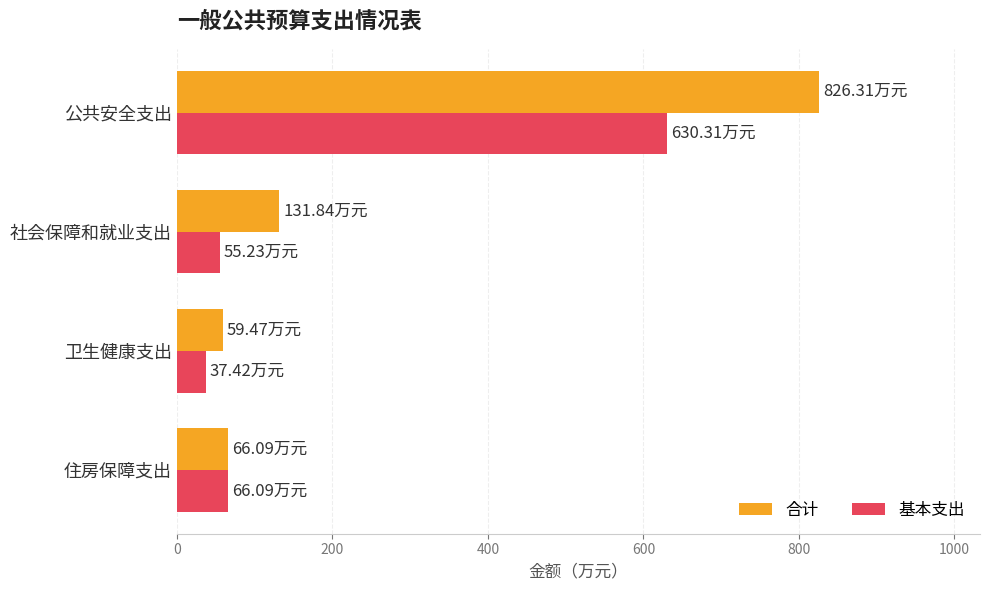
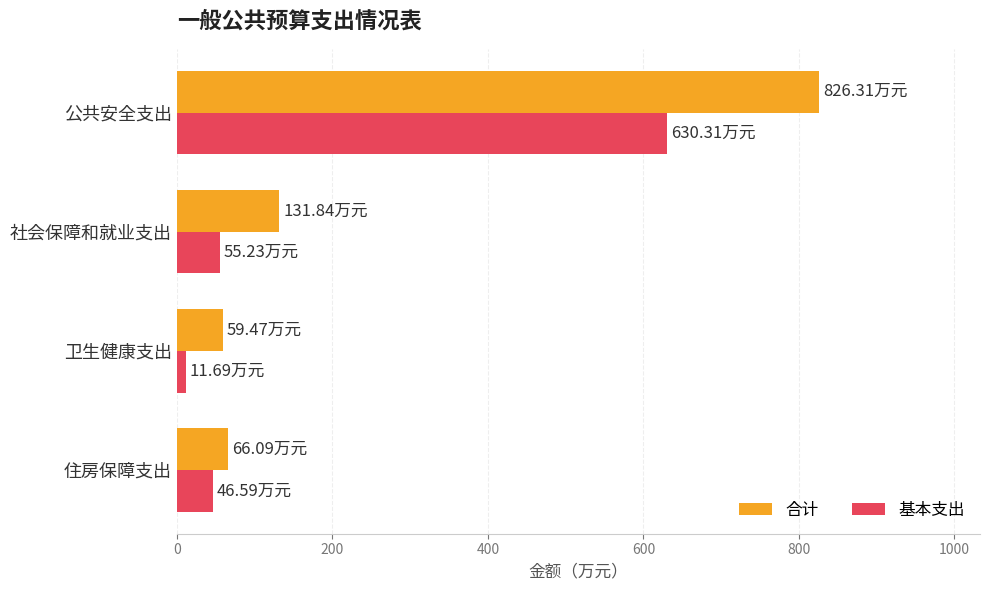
基本支出, 卫生健康支出: 37.42 -> 11.69
基本支出, 住房保障支出: 66.09 -> 46.59
